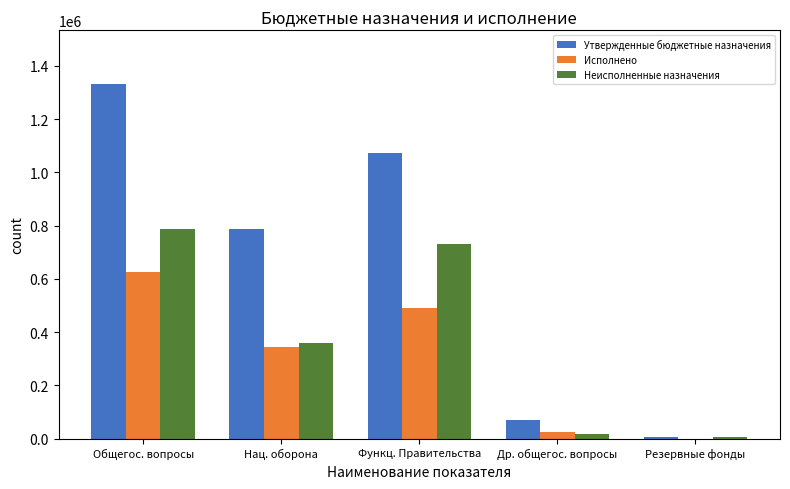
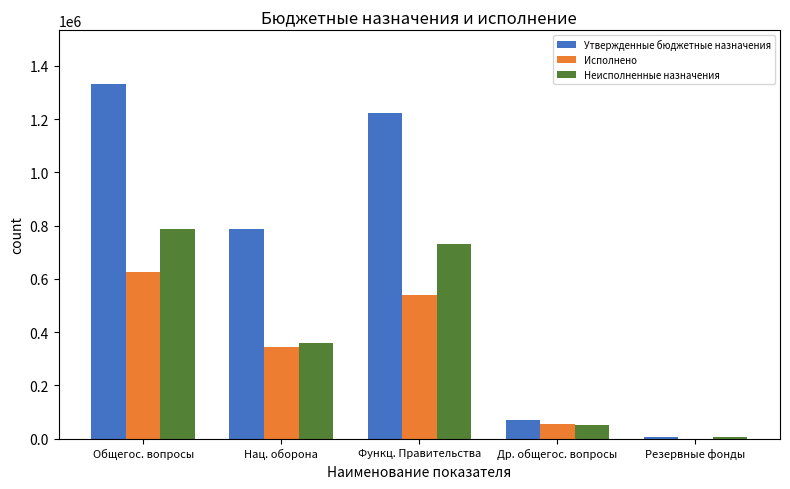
Утвержденные бюджетные назначения, Функц. Правительства: 1070000 -> 1220000
Исполнено, Функц. Правительства: 490000 -> 540000
Исполнено, Др. общегос. вопросы: 20000 -> 60000
Неисполненные назначения, Др. общегос. вопросы: 20000 -> 50000
